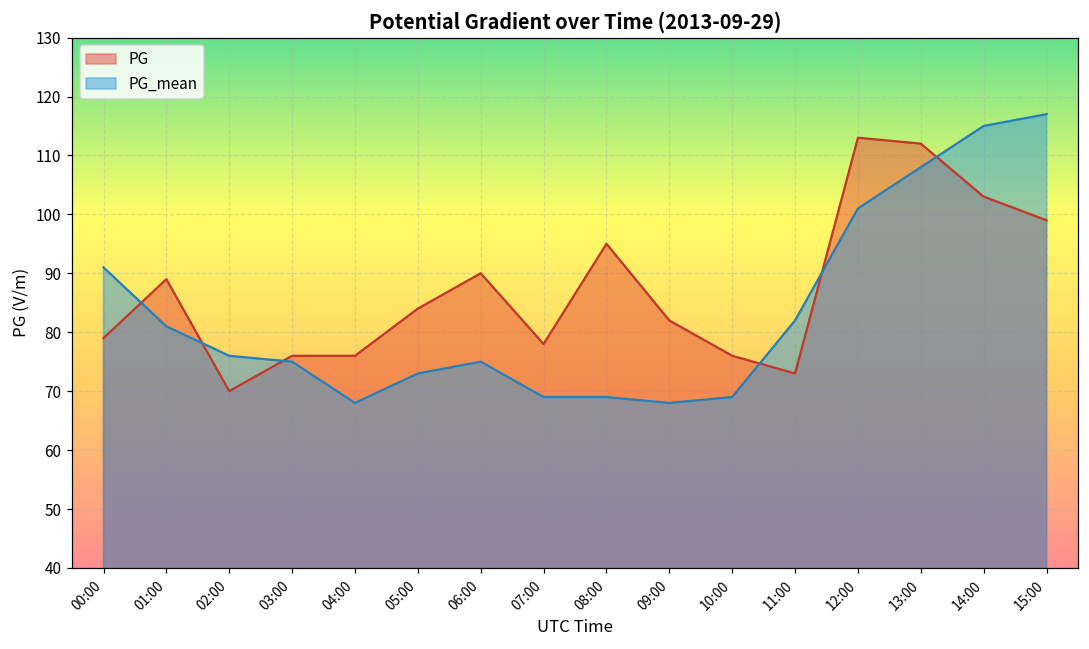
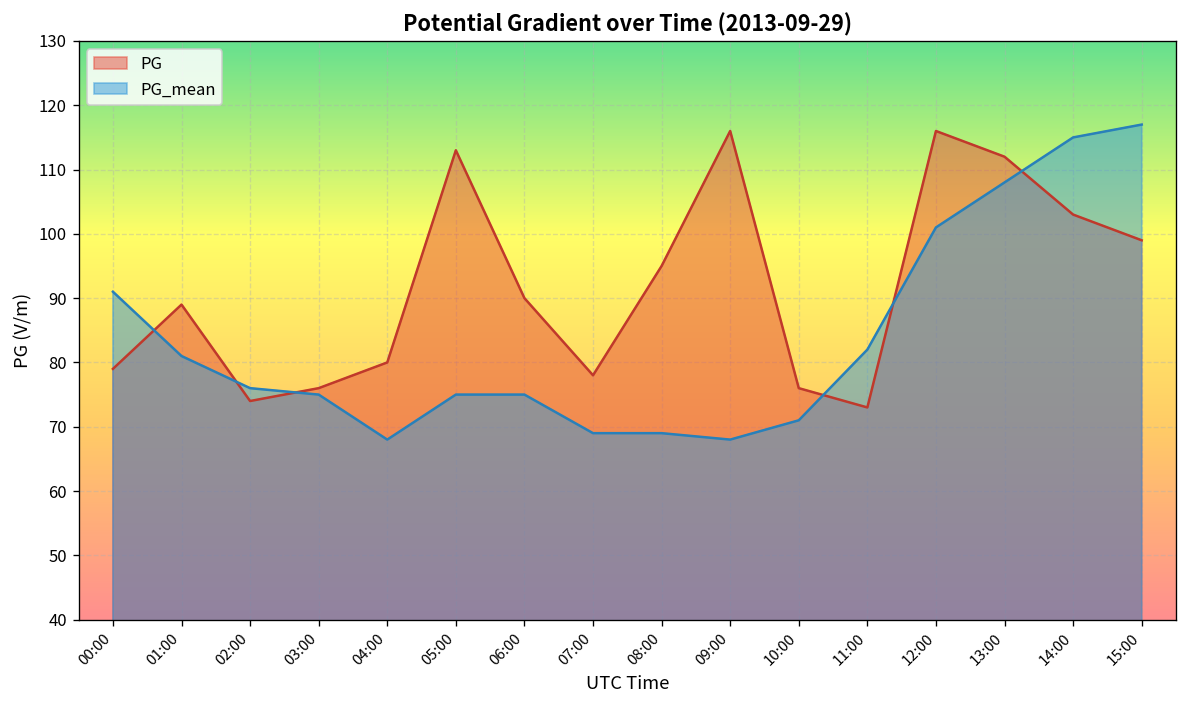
PG, 02:00: 70 -> 74
PG, 04:00: 76 -> 80
PG, 05:00: 84 -> 113
PG_mean, 05:00: 73 -> 75
PG, 09:00: 82 -> 116
PG_mean, 10:00: 69 -> 71
PG, 12:00: 113 -> 116
